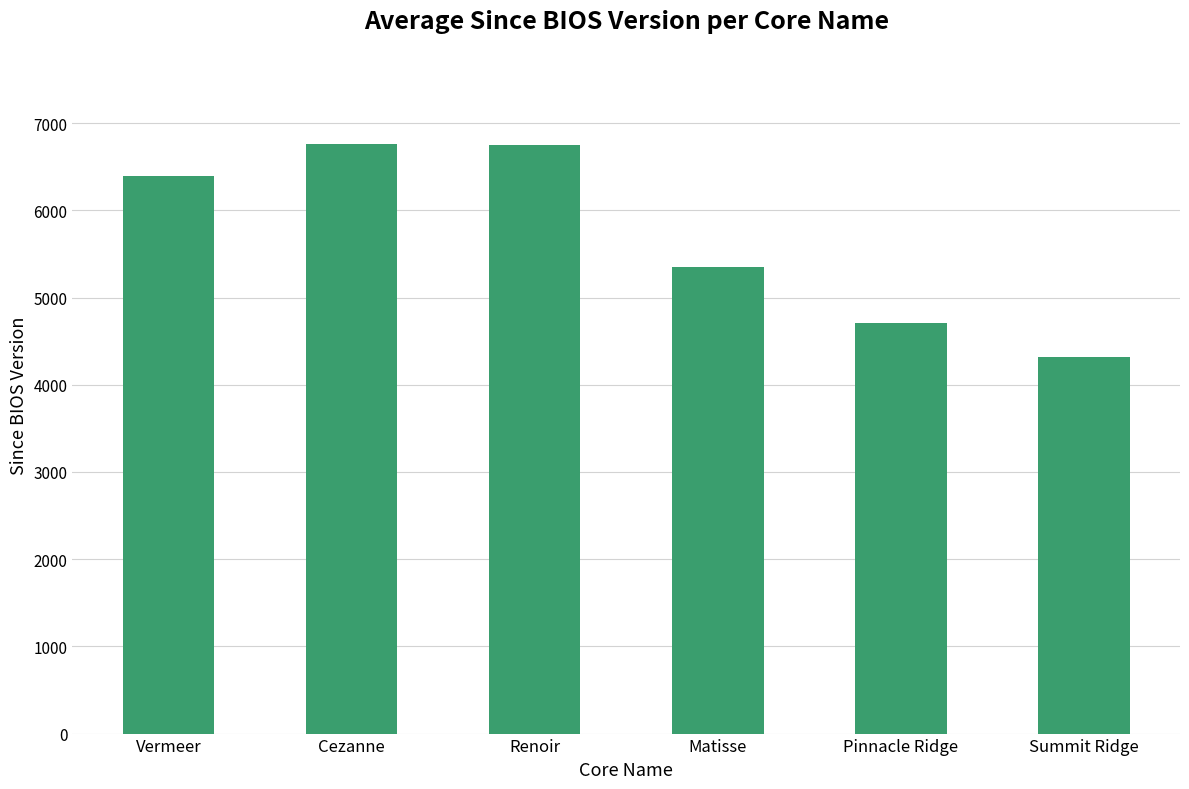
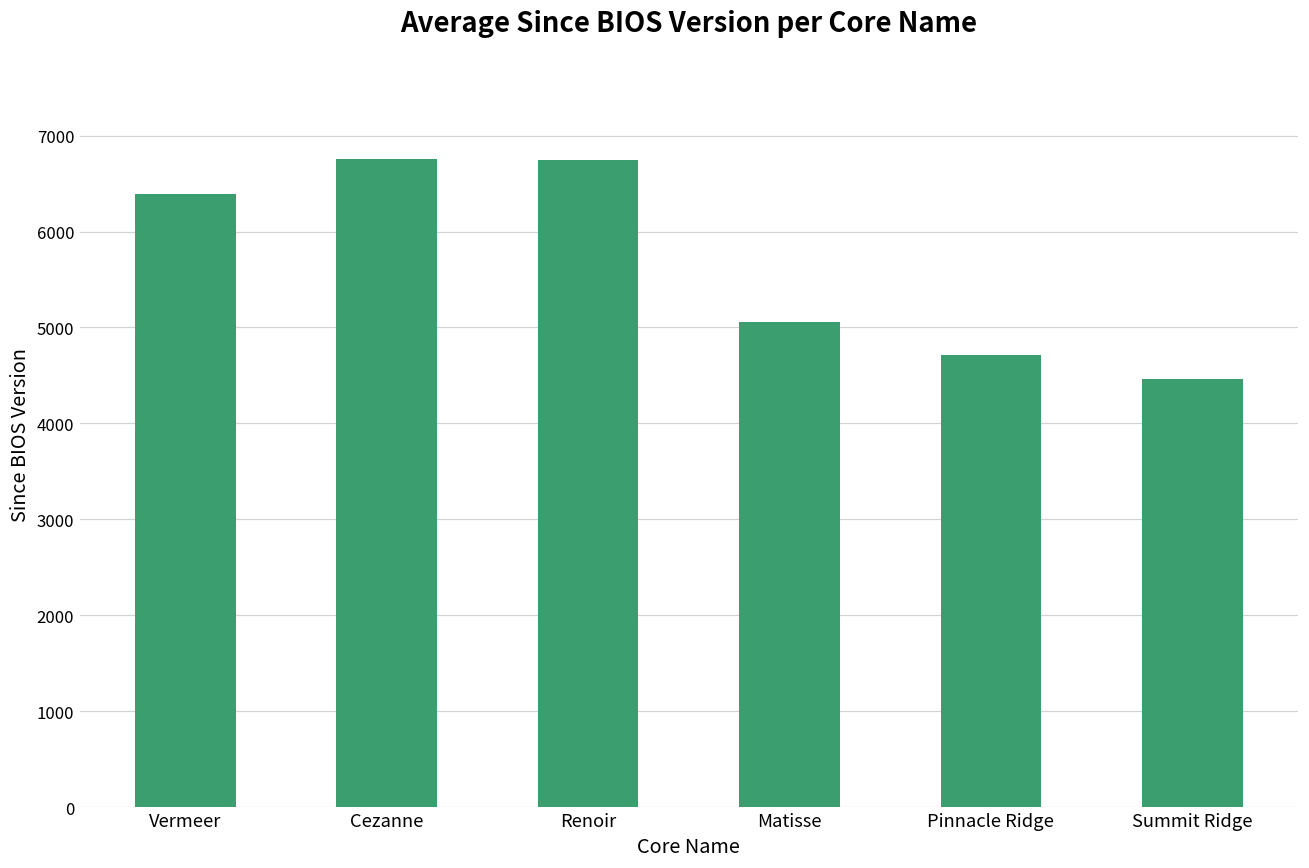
Matisse: 5400 -> 5100
Summit Ridge: 4300 -> 4500
